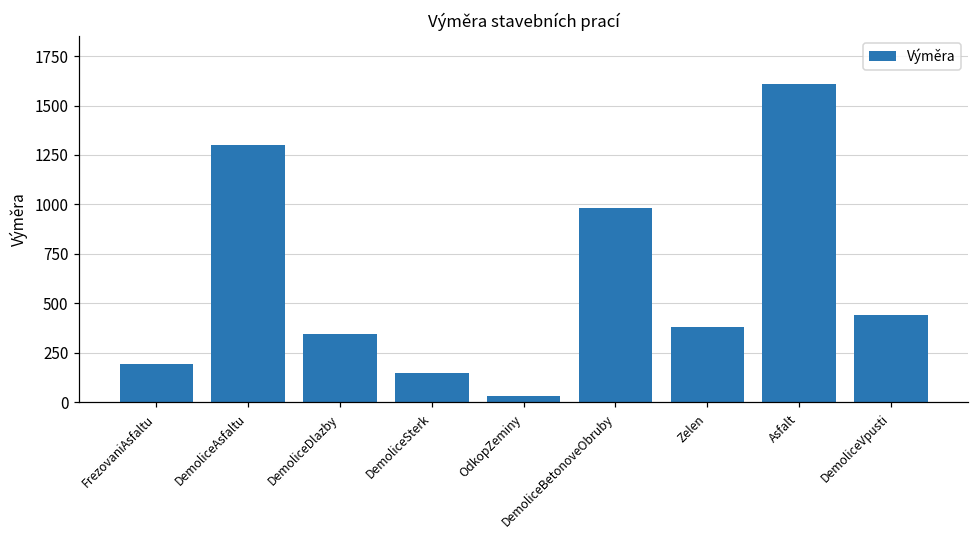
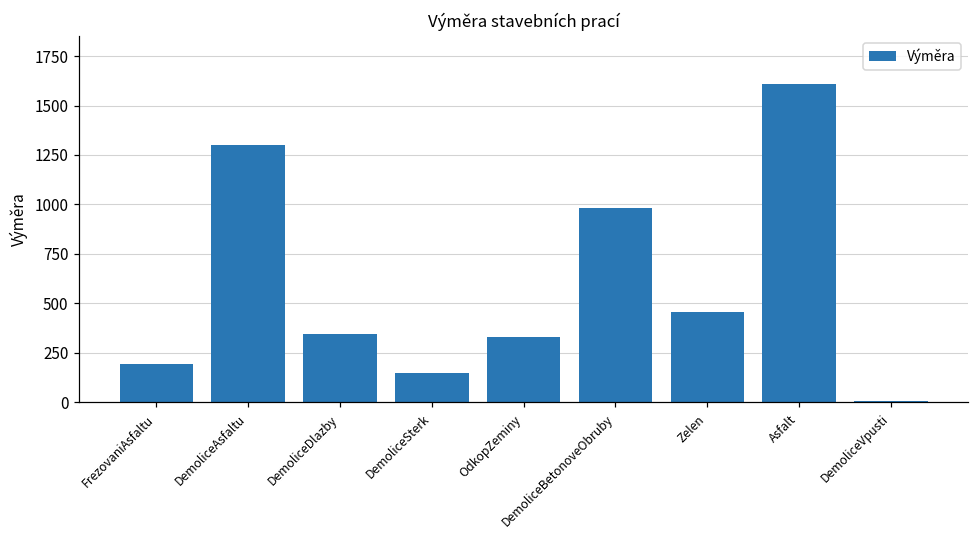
OdkopZeminy: 30 -> 330
Zelen: 380 -> 460
DemoliceVpusti: 440 -> 10
